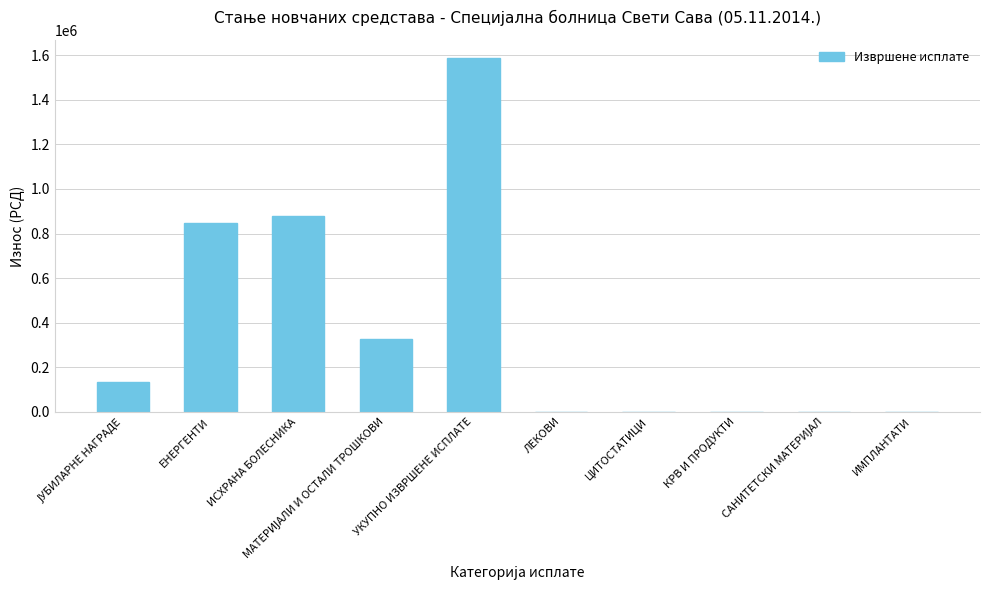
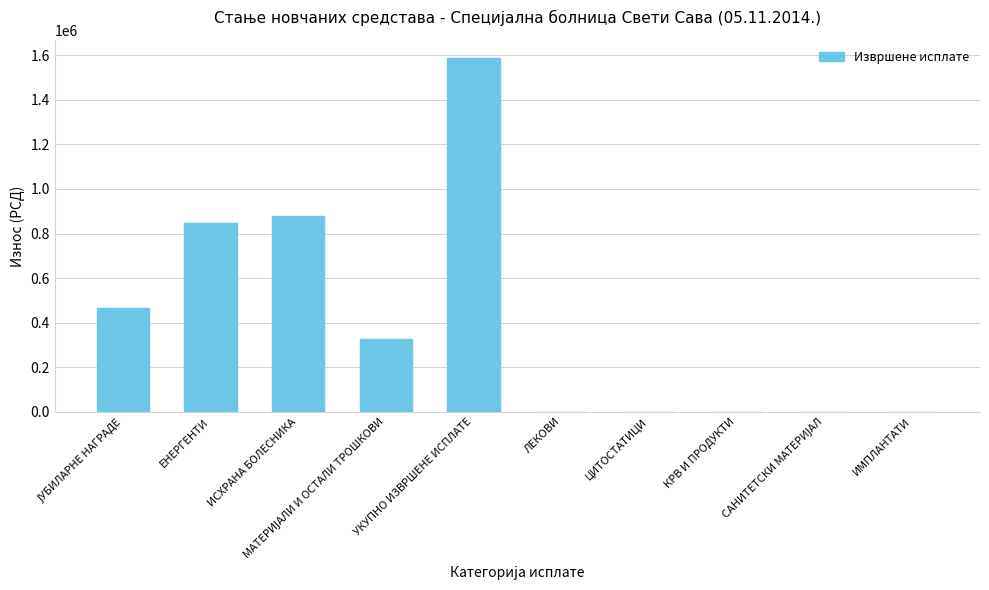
ЈУБИЛАРНЕ НАГРАДЕ: 130000 -> 470000
